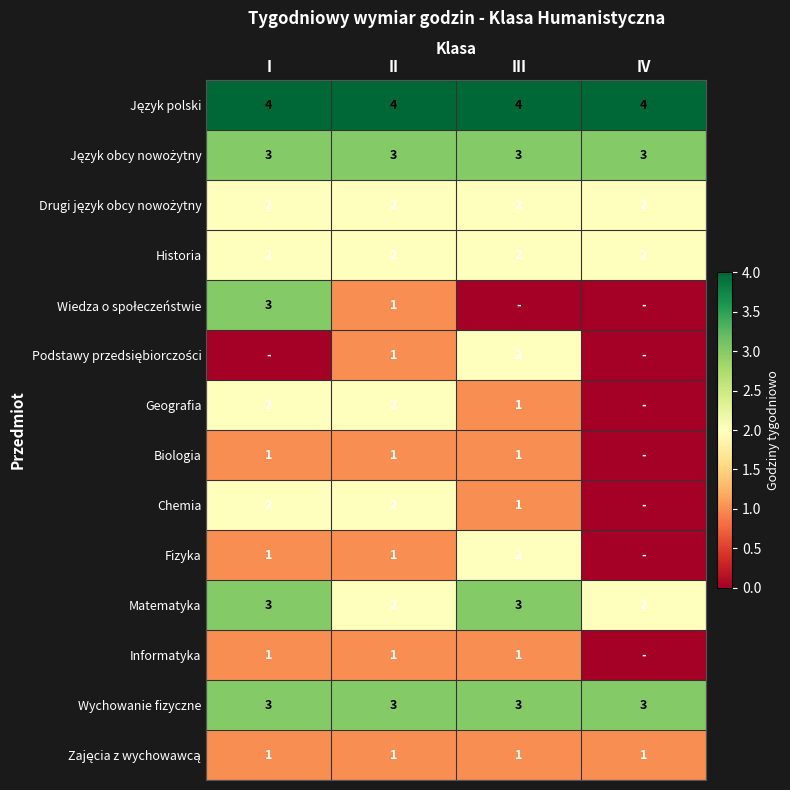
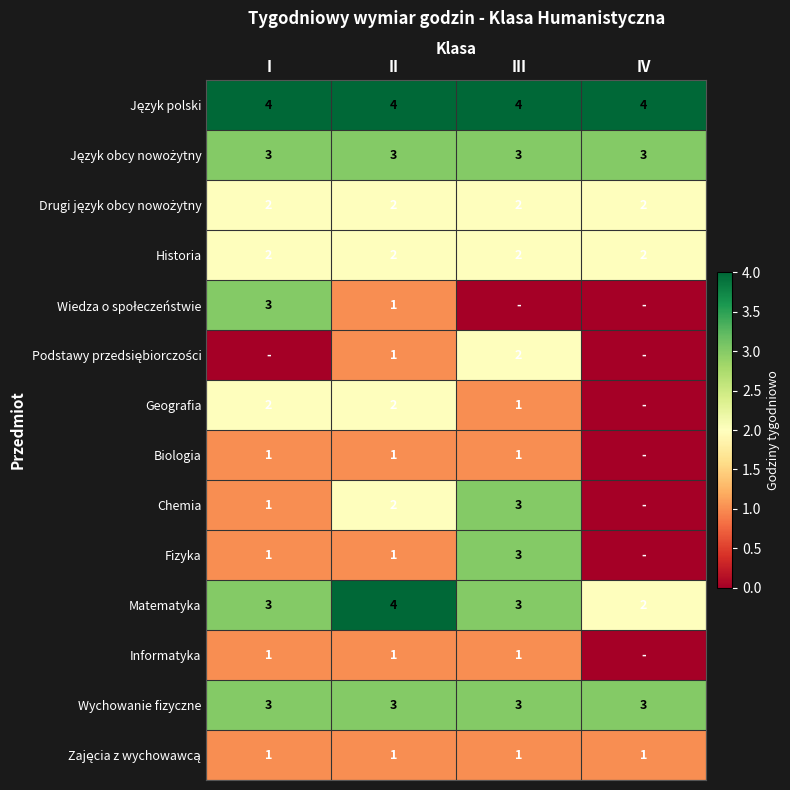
Chemia, I: 2 -> 1
Chemia, III: 1 -> 3
Fizyka, III: 2 -> 3
Matematyka, II: 2 -> 4
